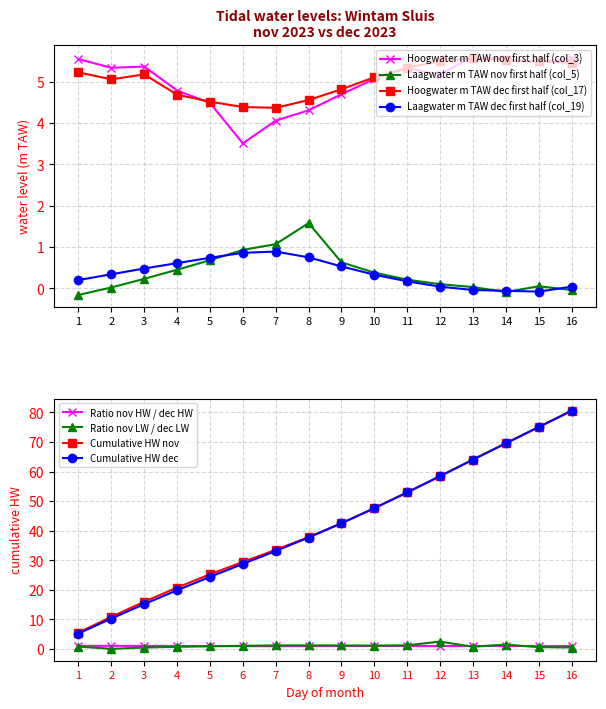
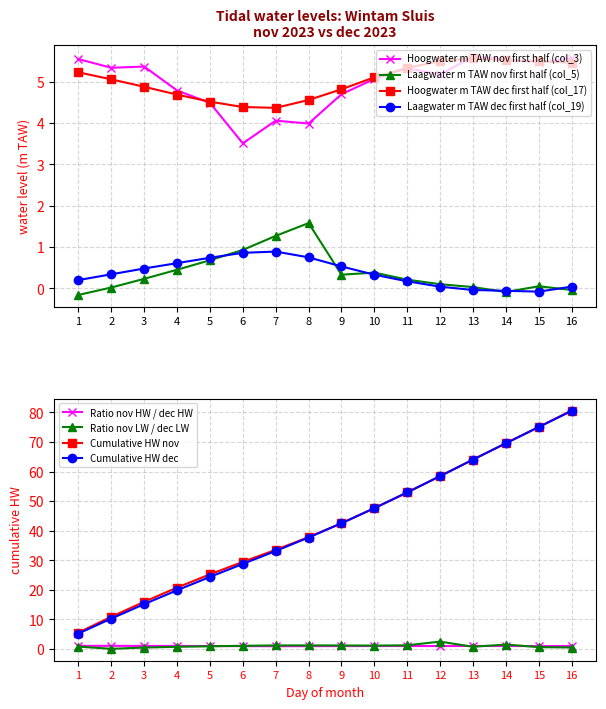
Tidal water levels: Wintam Sluis nov 2023 vs dec 2023, Hoogwater m TAW dec first half (col_17), 3: 5.2 -> 4.9
Tidal water levels: Wintam Sluis nov 2023 vs dec 2023, Laagwater m TAW nov first half (col_5), 7: 1.1 -> 1.3
Tidal water levels: Wintam Sluis nov 2023 vs dec 2023, Hoogwater m TAW nov first half (col_3), 8: 4.3 -> 4.0
Tidal water levels: Wintam Sluis nov 2023 vs dec 2023, Laagwater m TAW nov first half (col_5), 9: 0.6 -> 0.3
